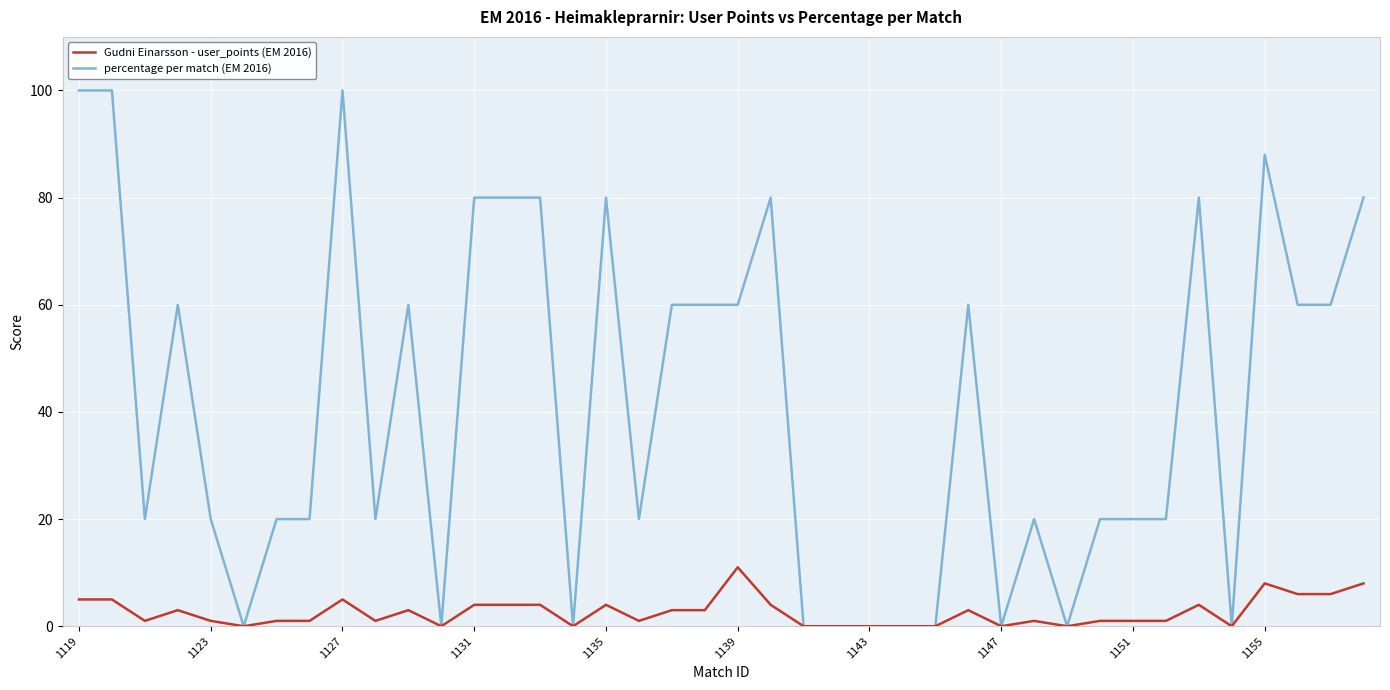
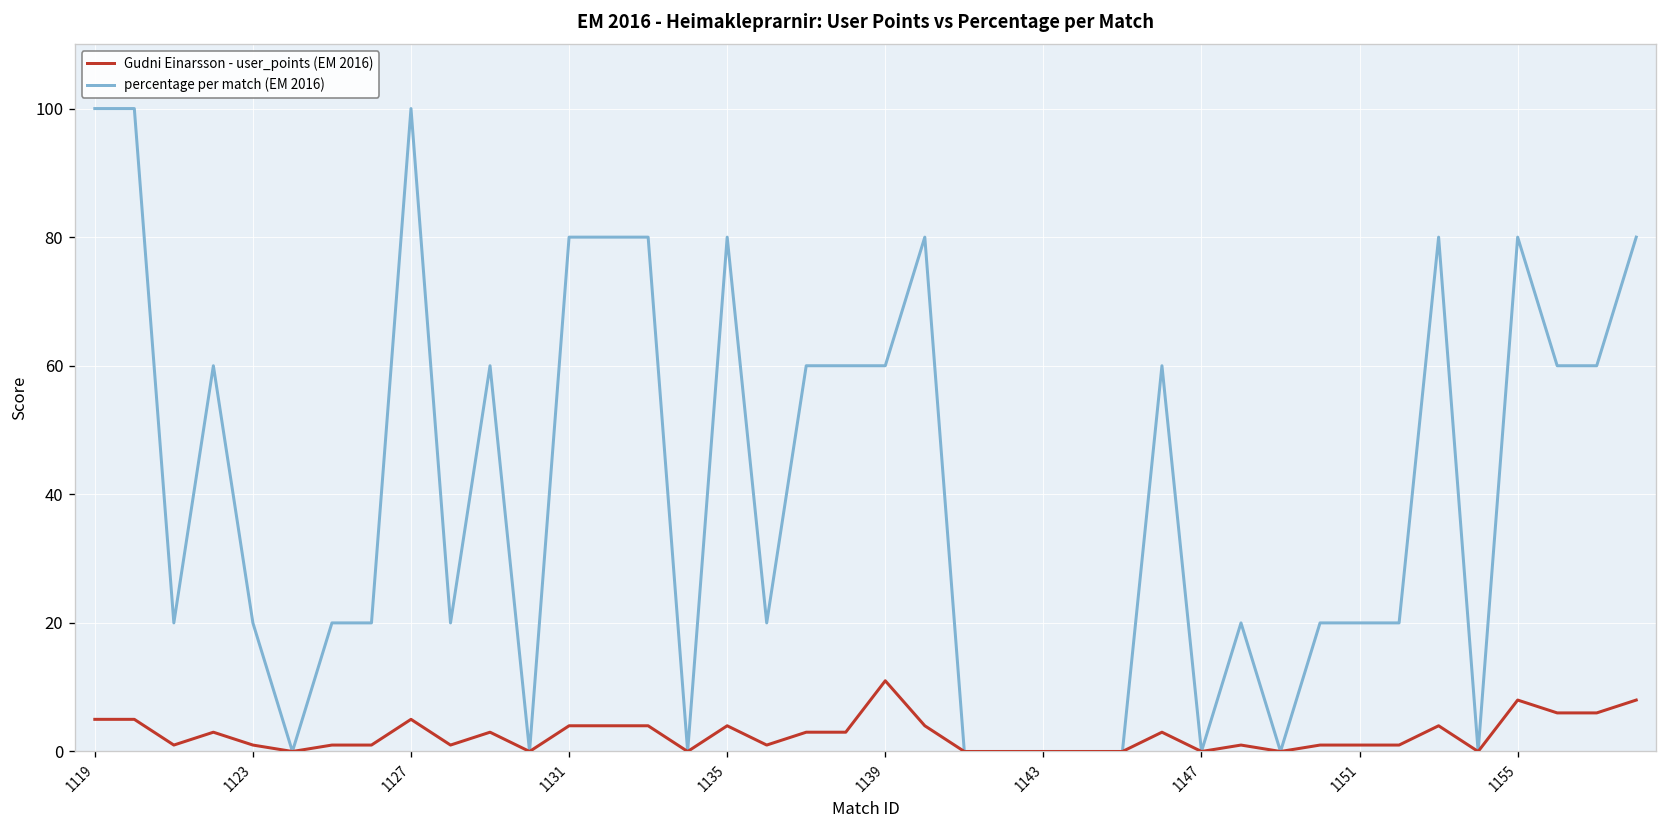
percentage per match (EM 2016), 1155: 88 -> 80
